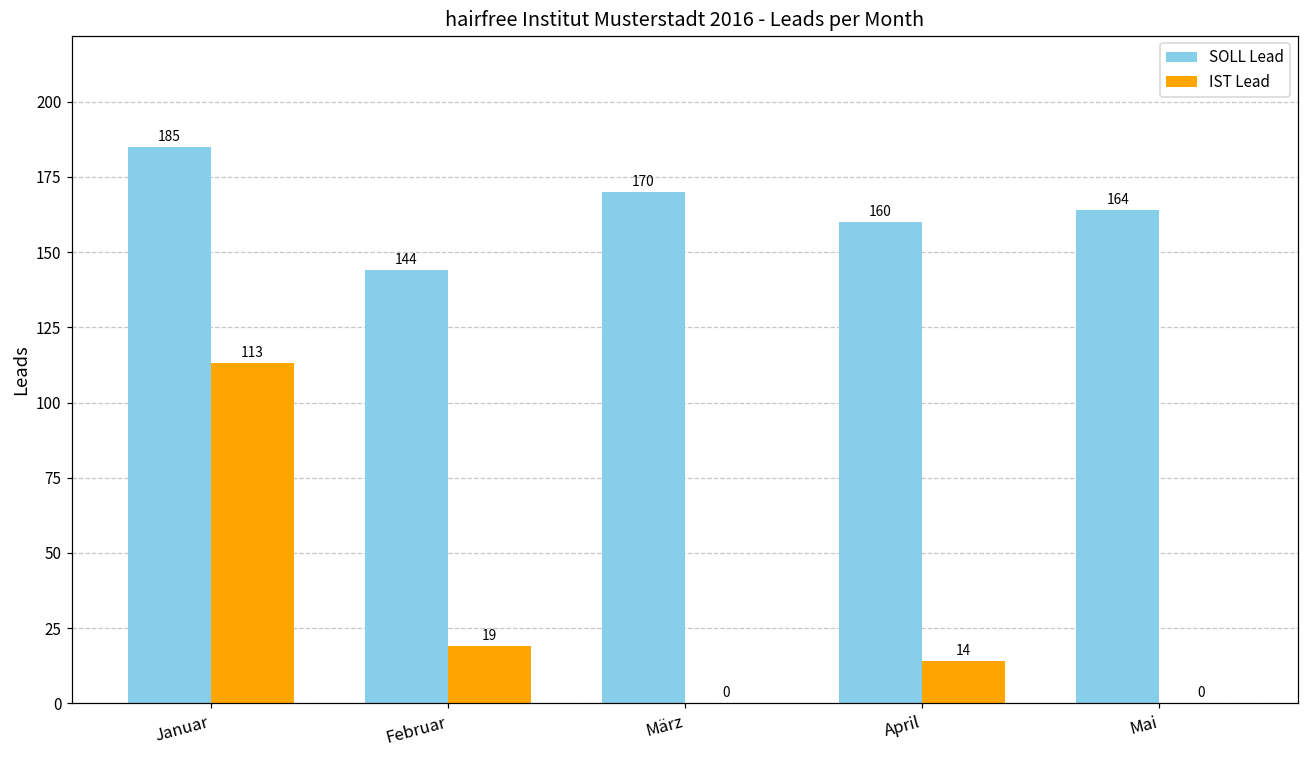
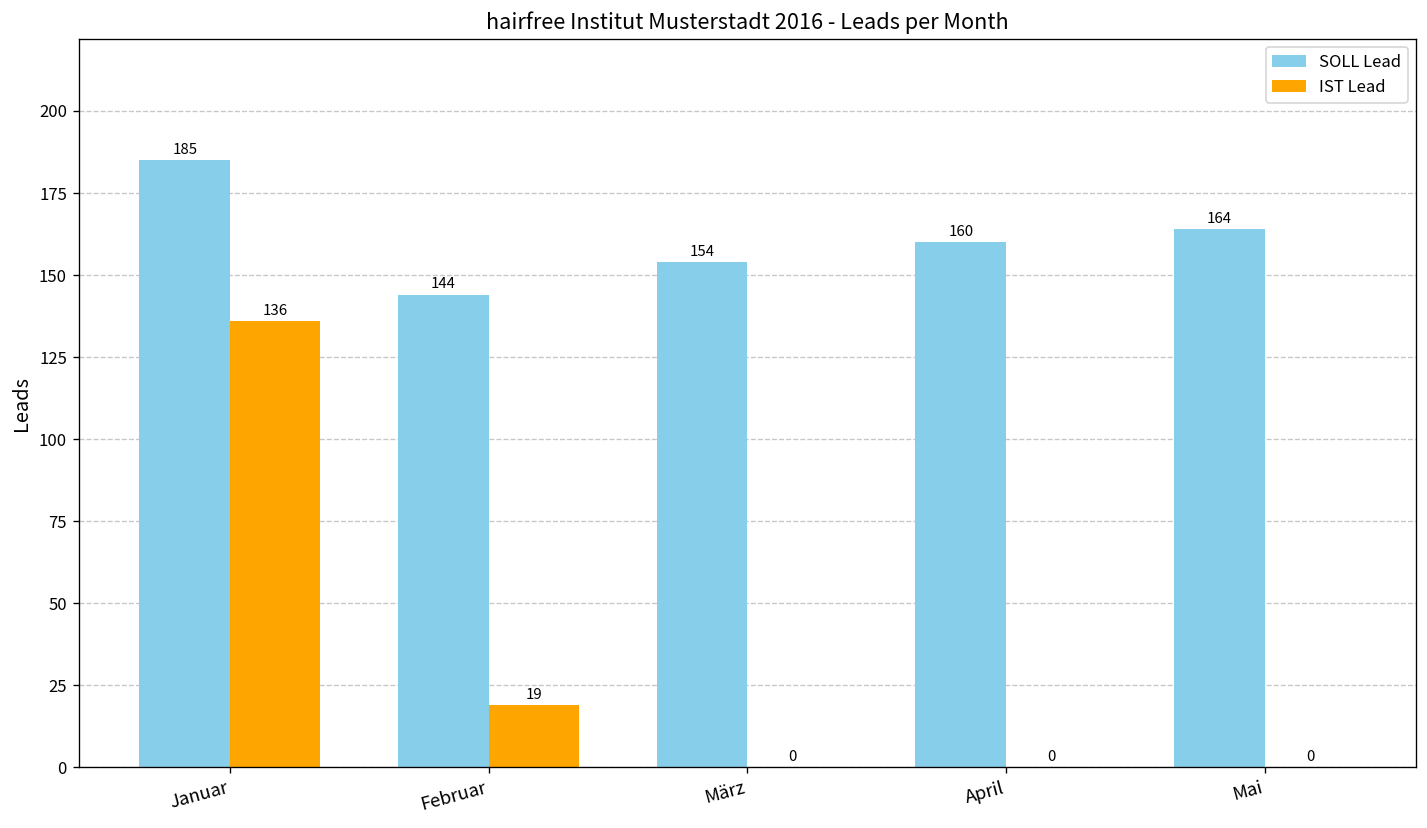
IST Lead, Januar: 113 -> 136
SOLL Lead, März: 170 -> 154
IST Lead, April: 14 -> 0
